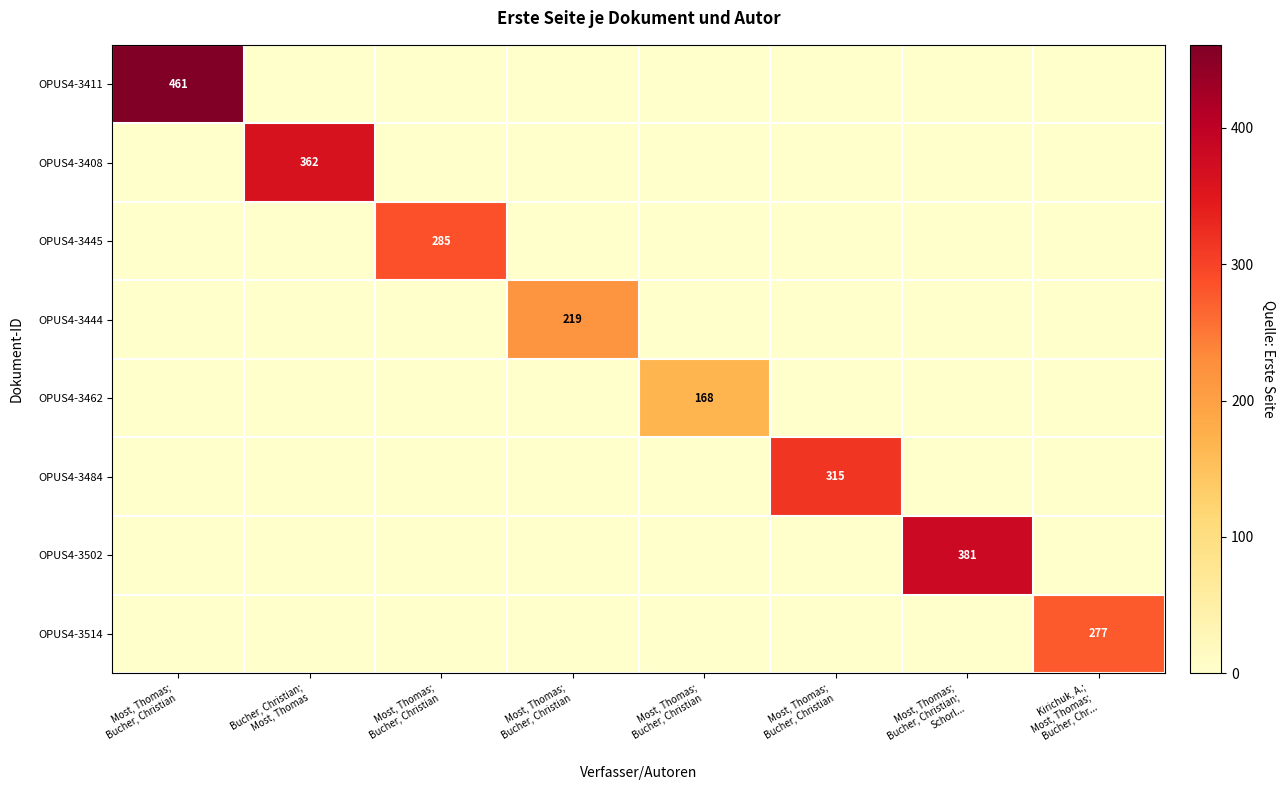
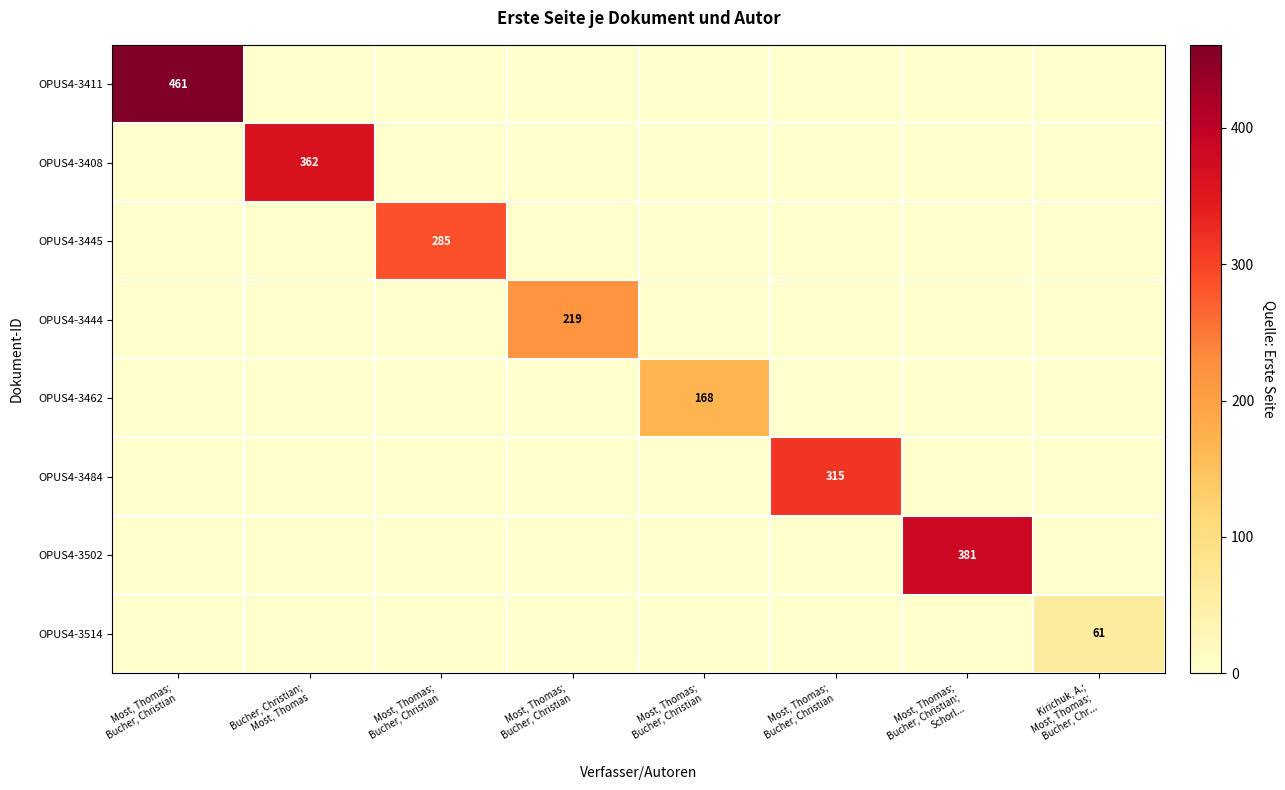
OPUS4-3514, Kirichuk, A.; Most, Thomas; Bucher, Chr...: 277 -> 61
